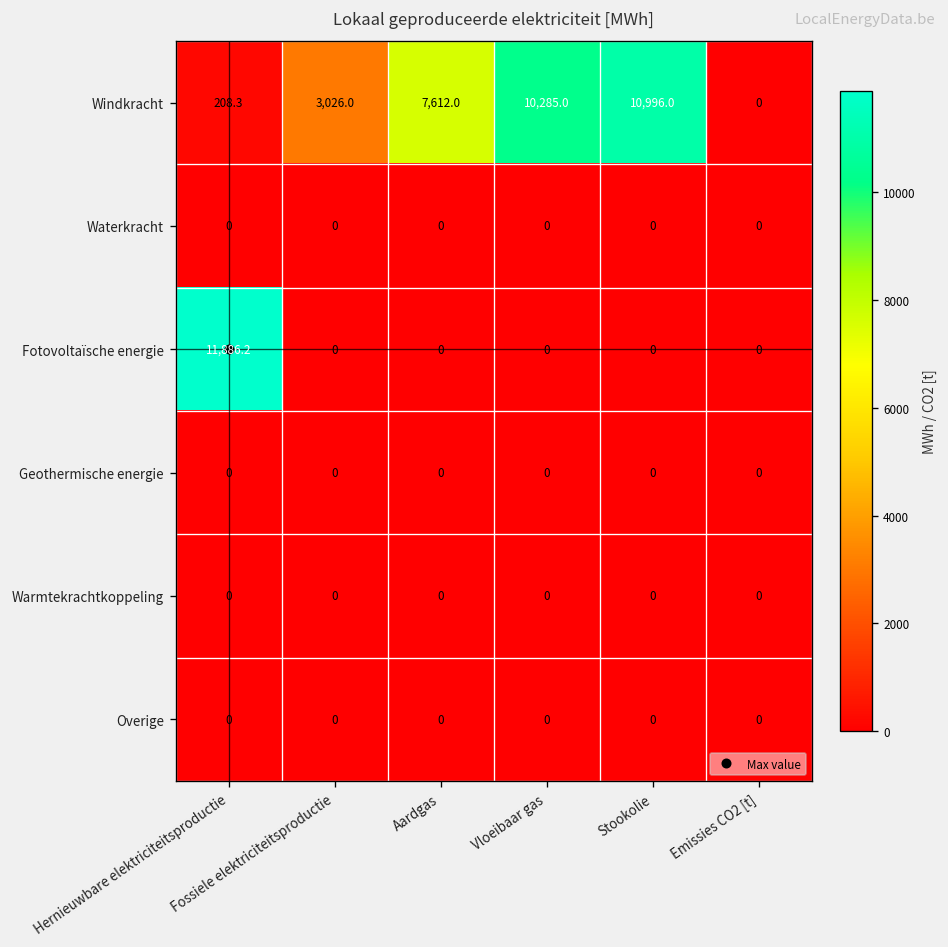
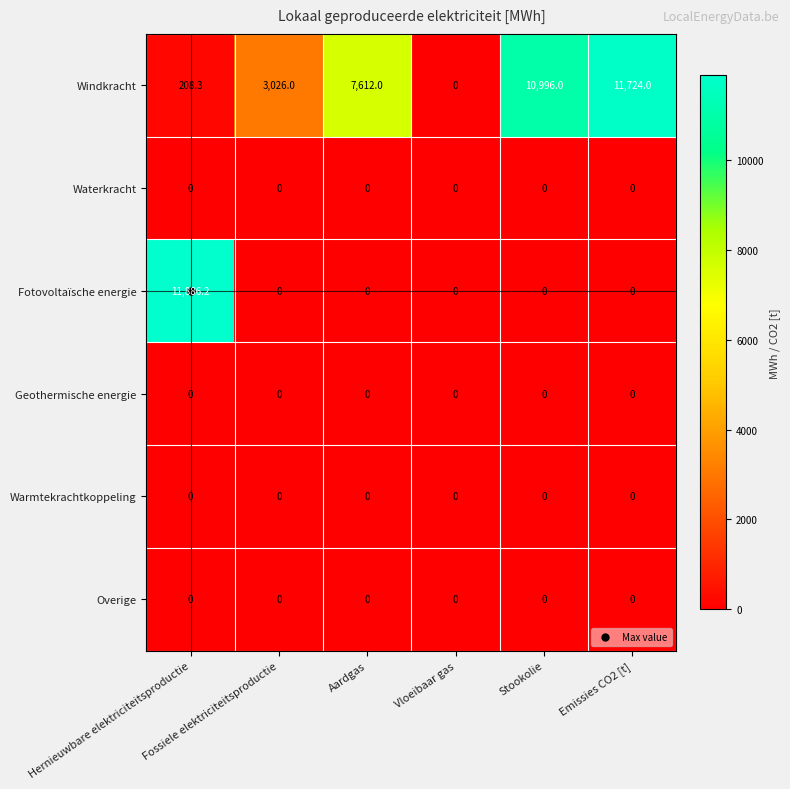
Windkracht, Vloeibaar gas: 10,285.0 -> 0
Windkracht, Emissies CO2 [t]: 0 -> 11,724.0
